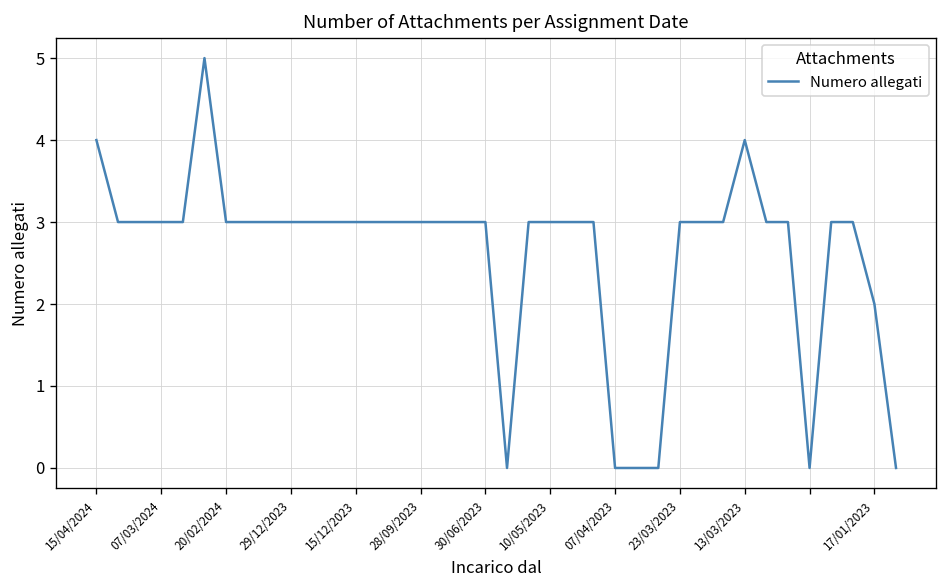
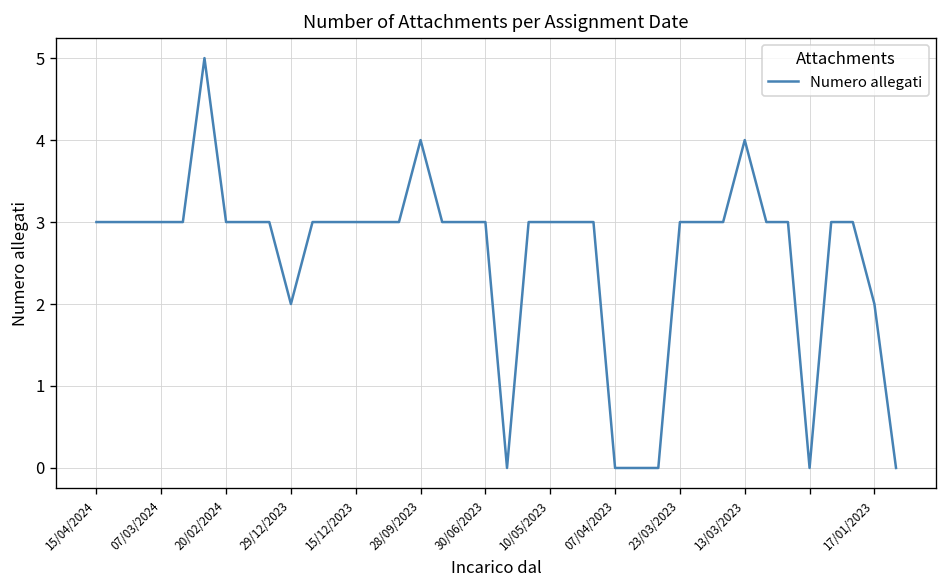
15/04/2024: 4 -> 3
29/12/2023: 3 -> 2
28/09/2023: 3 -> 4
